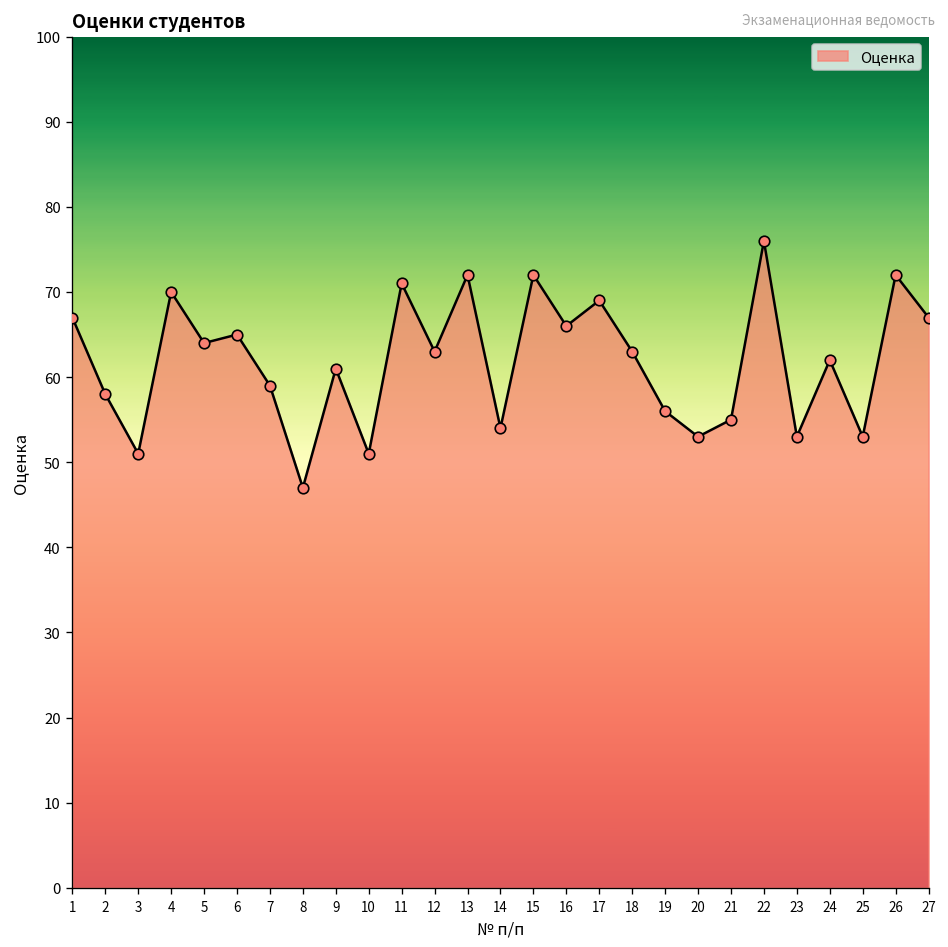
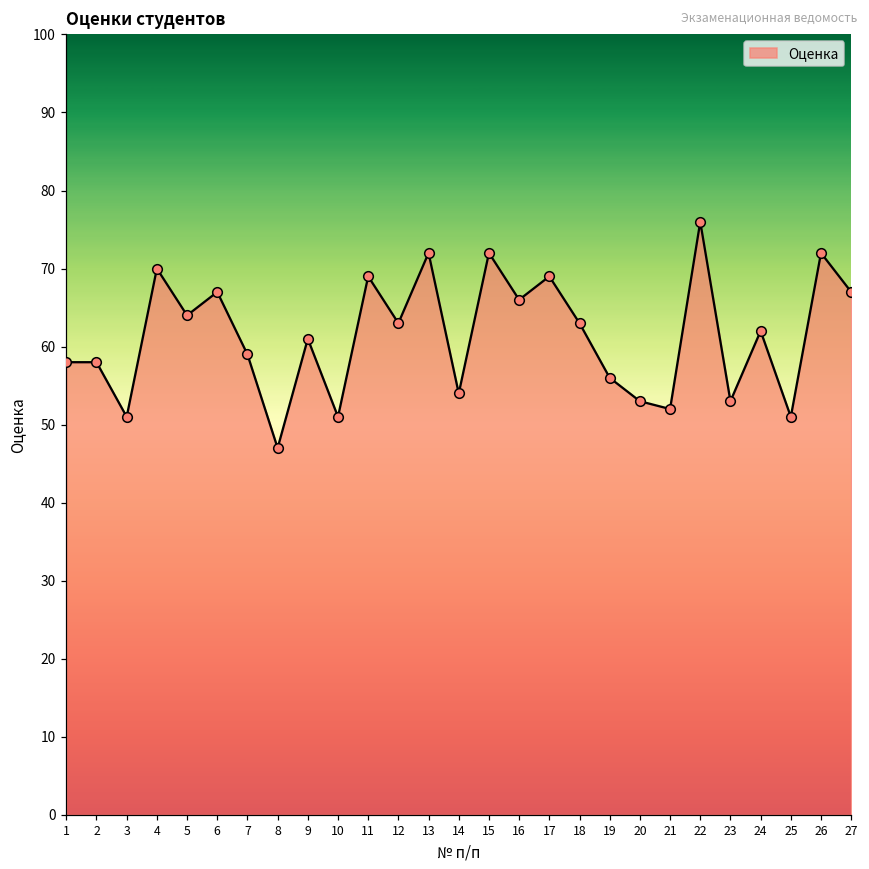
1: 67 -> 58
6: 65 -> 67
11: 71 -> 69
21: 55 -> 52
25: 53 -> 51
